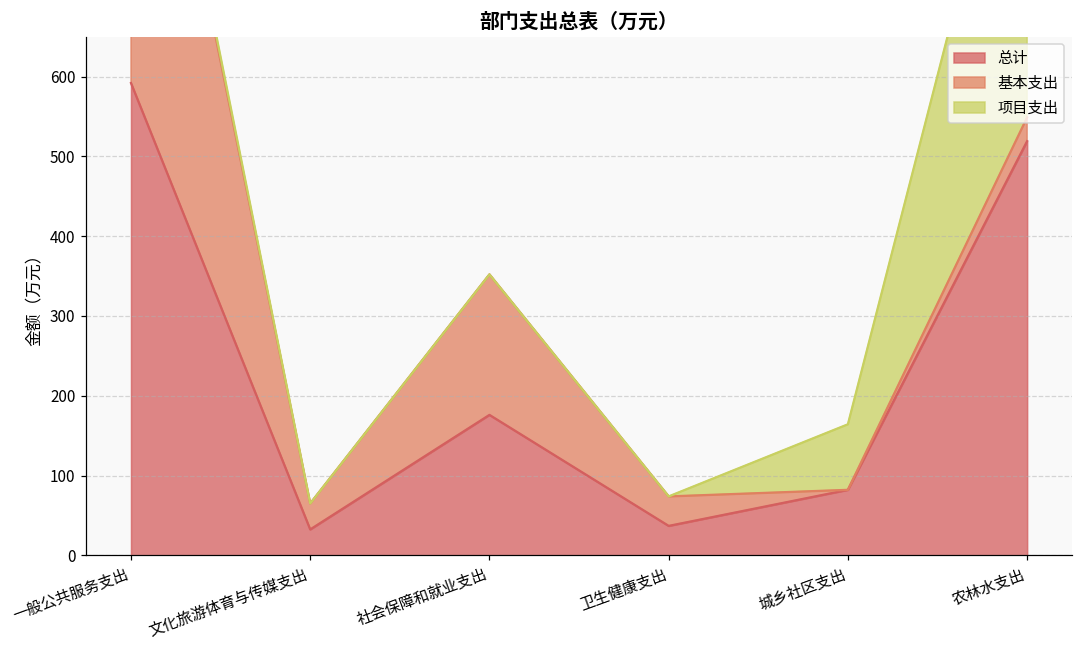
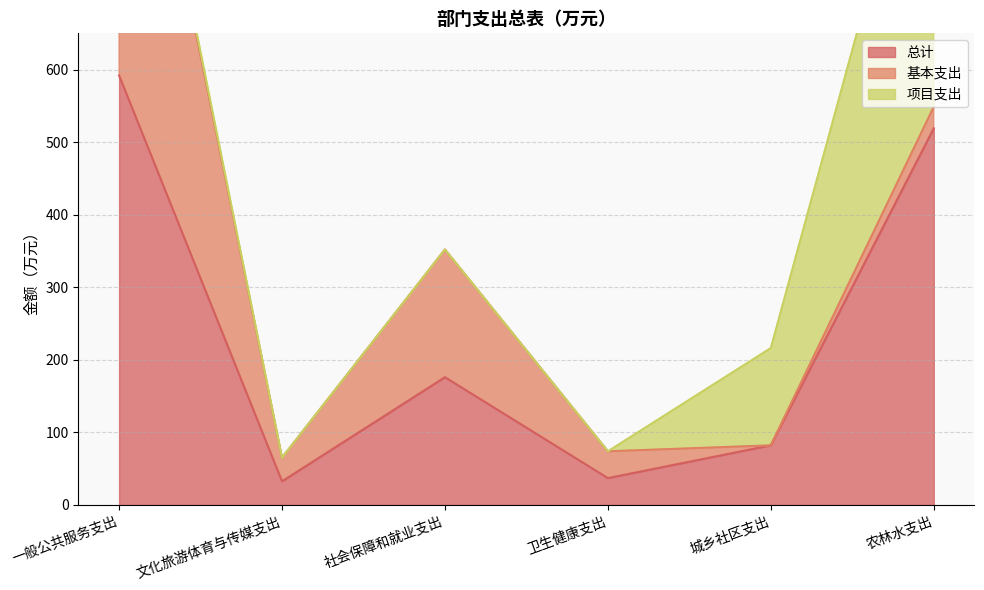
项目支出, 城乡社区支出: 80 -> 130
